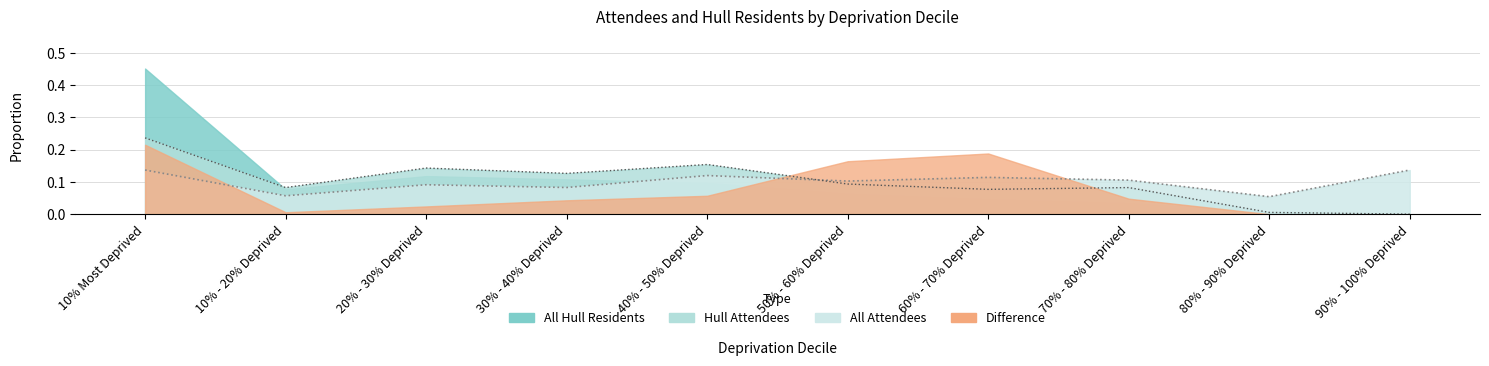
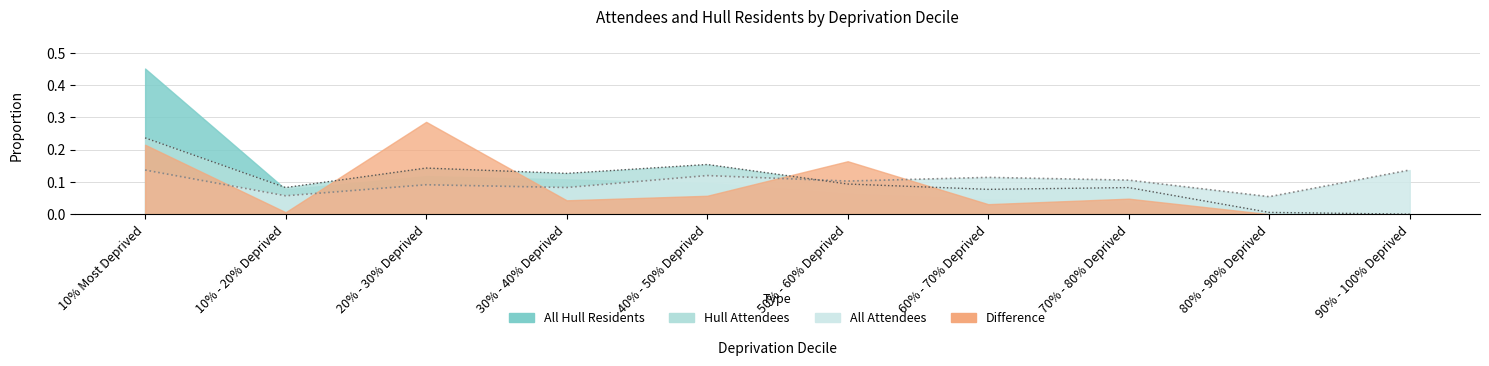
Difference, 20% - 30% Deprived: 0.02 -> 0.29
Difference, 60% - 70% Deprived: 0.19 -> 0.03
